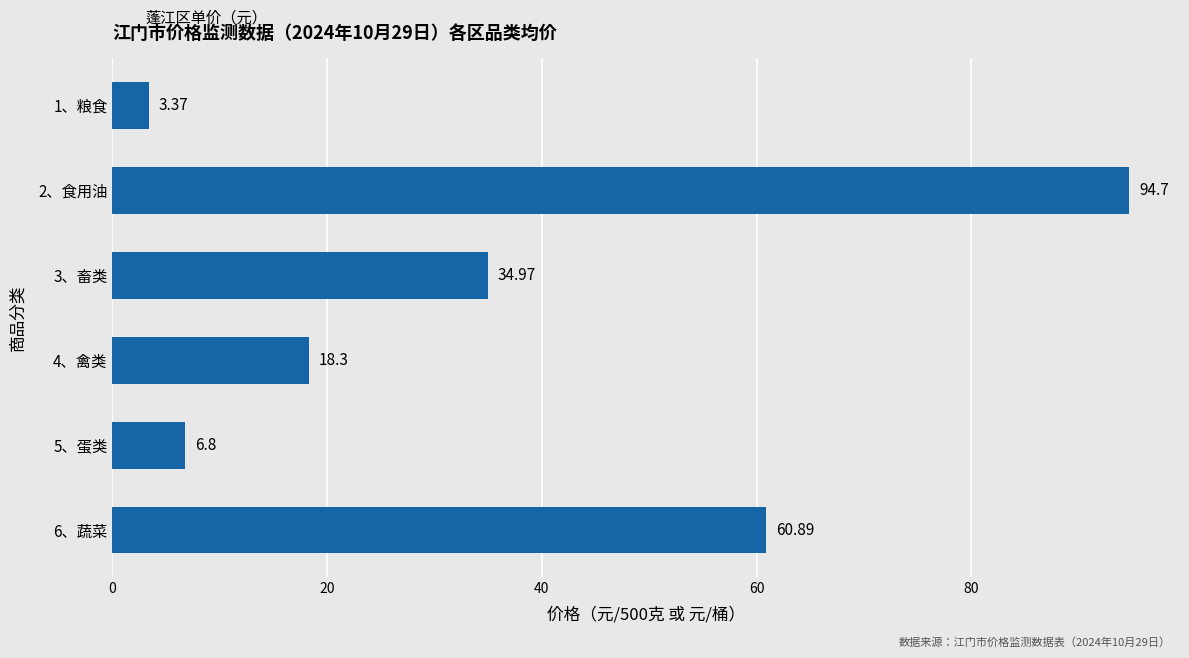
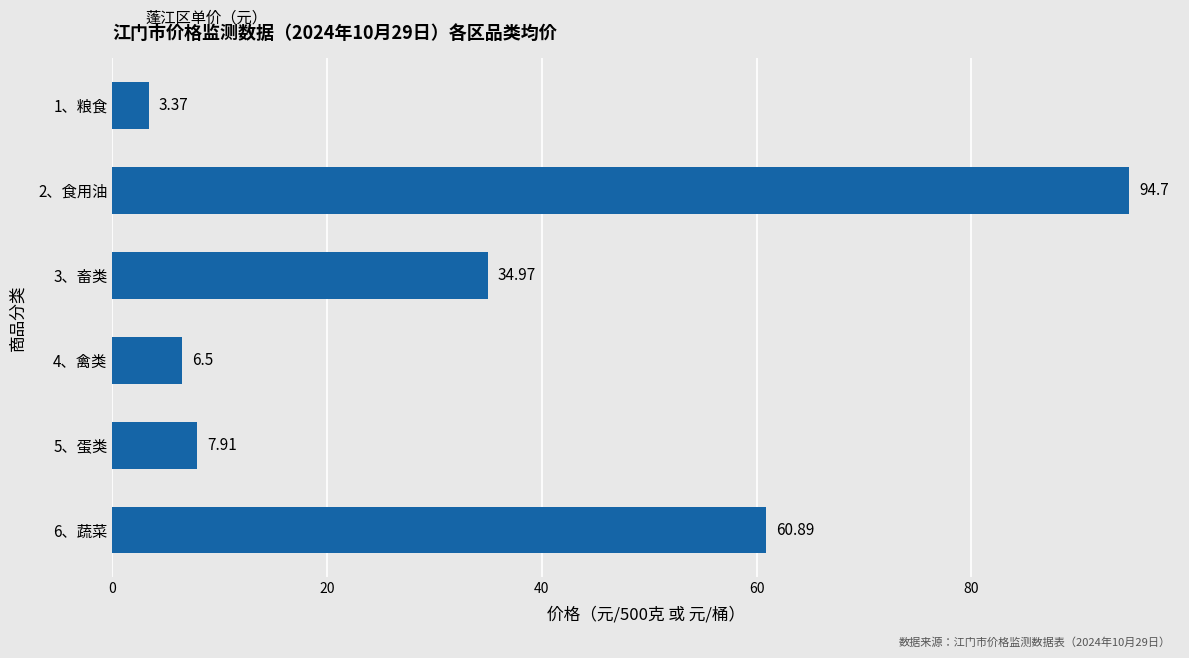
4、禽类: 18.3 -> 6.5
5、蛋类: 6.8 -> 7.91
